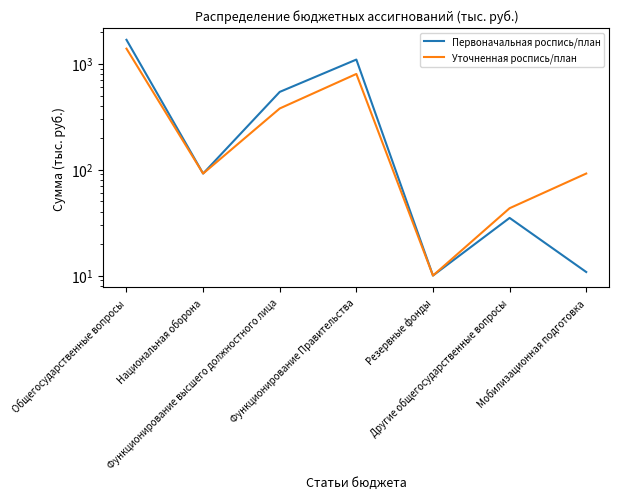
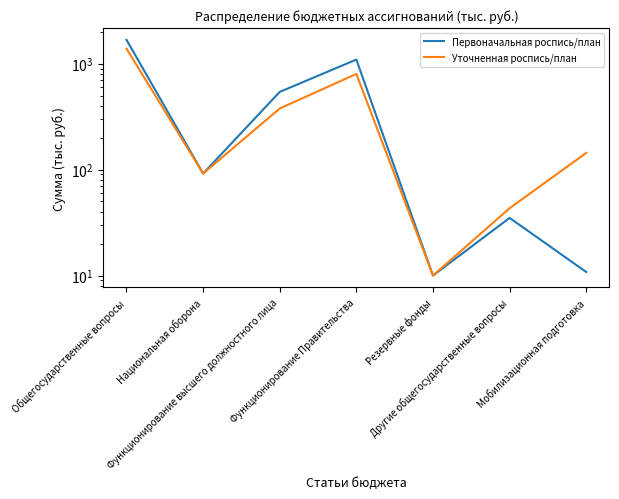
Уточненная роспись/план, Мобилизационная подготовка: 90 -> 140
